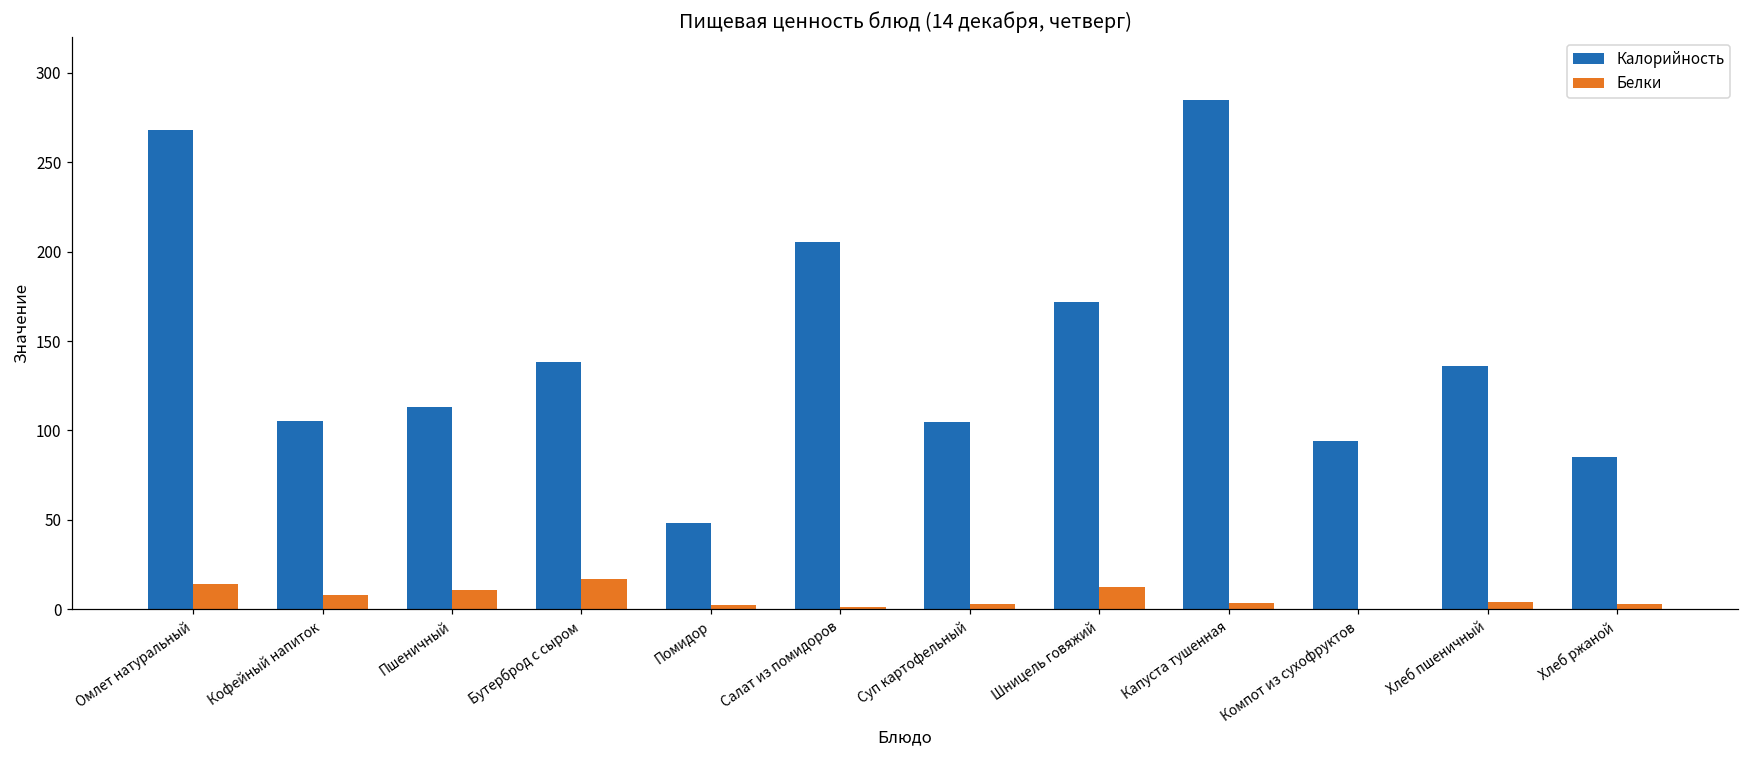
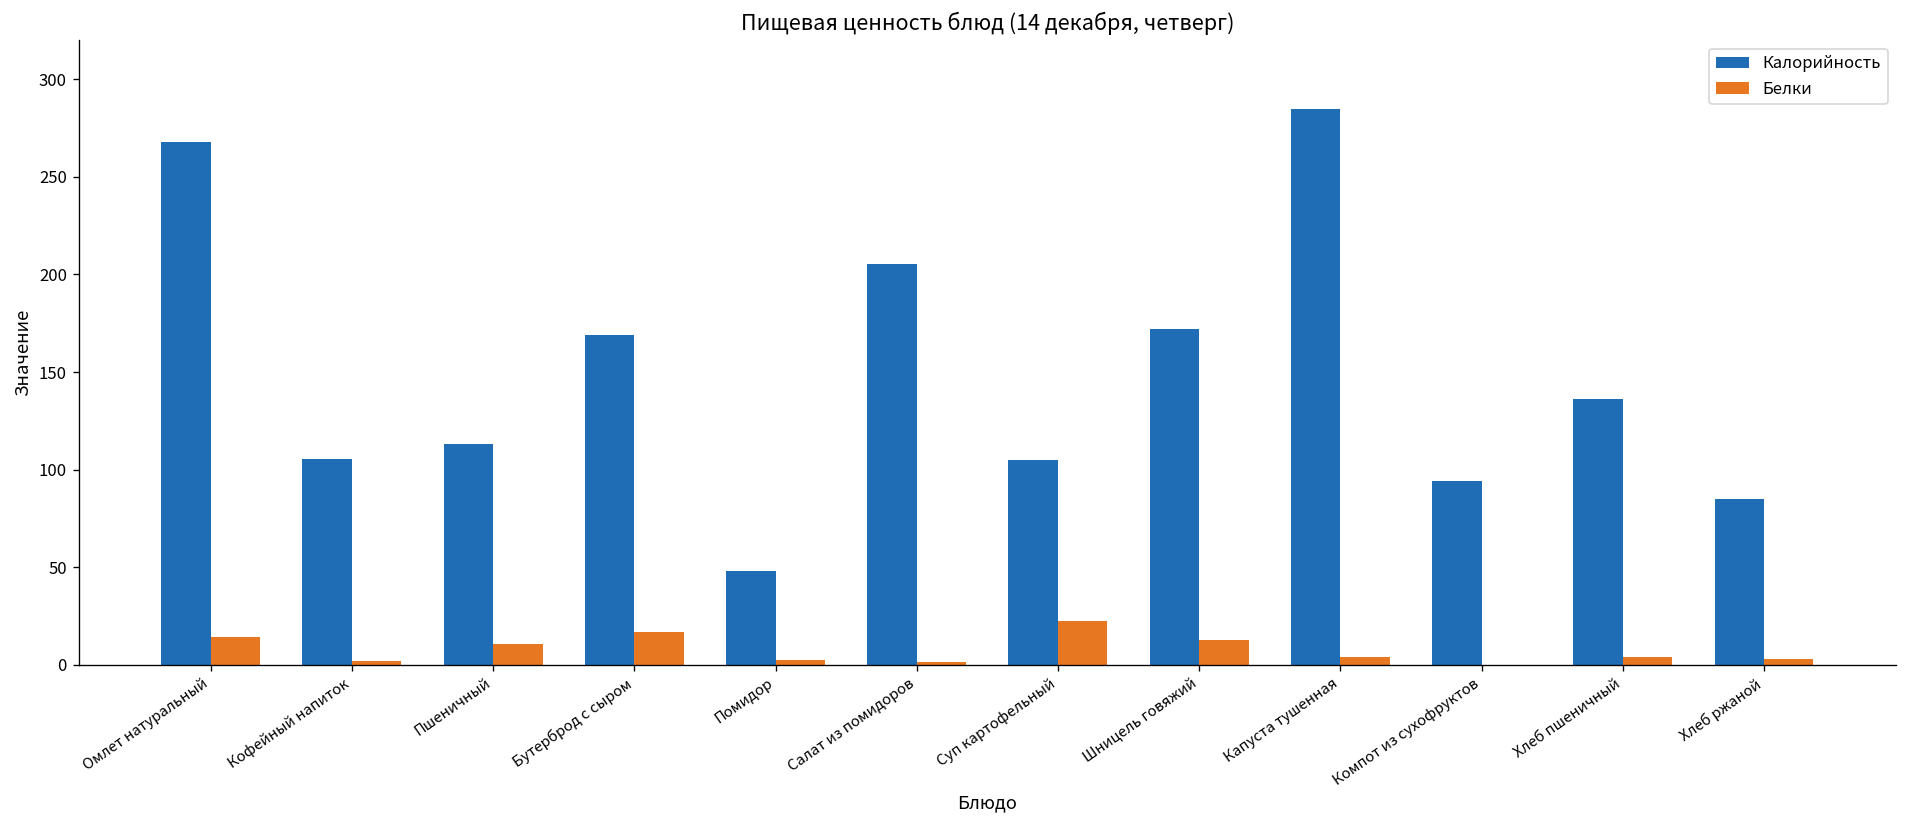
Белки, Кофейный напиток: 8 -> 2
Калорийность, Бутерброд с сыром: 138 -> 169
Белки, Суп картофельный: 3 -> 22
